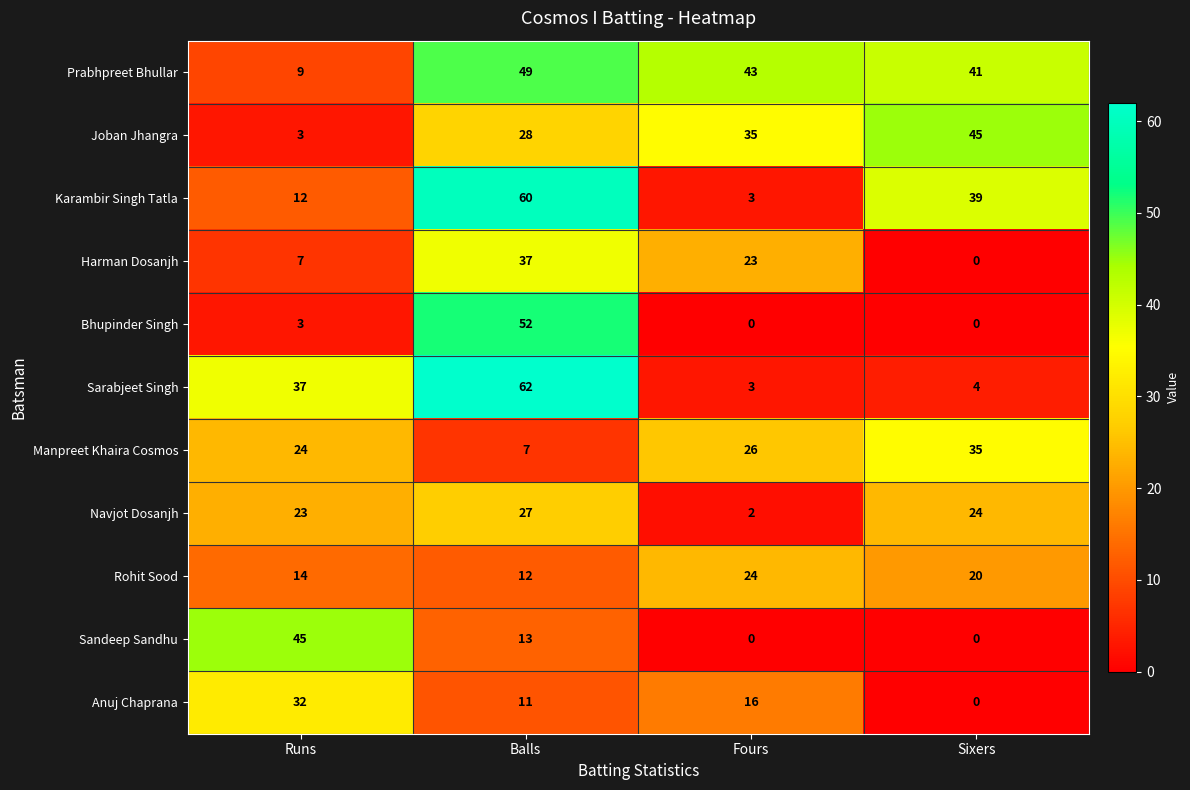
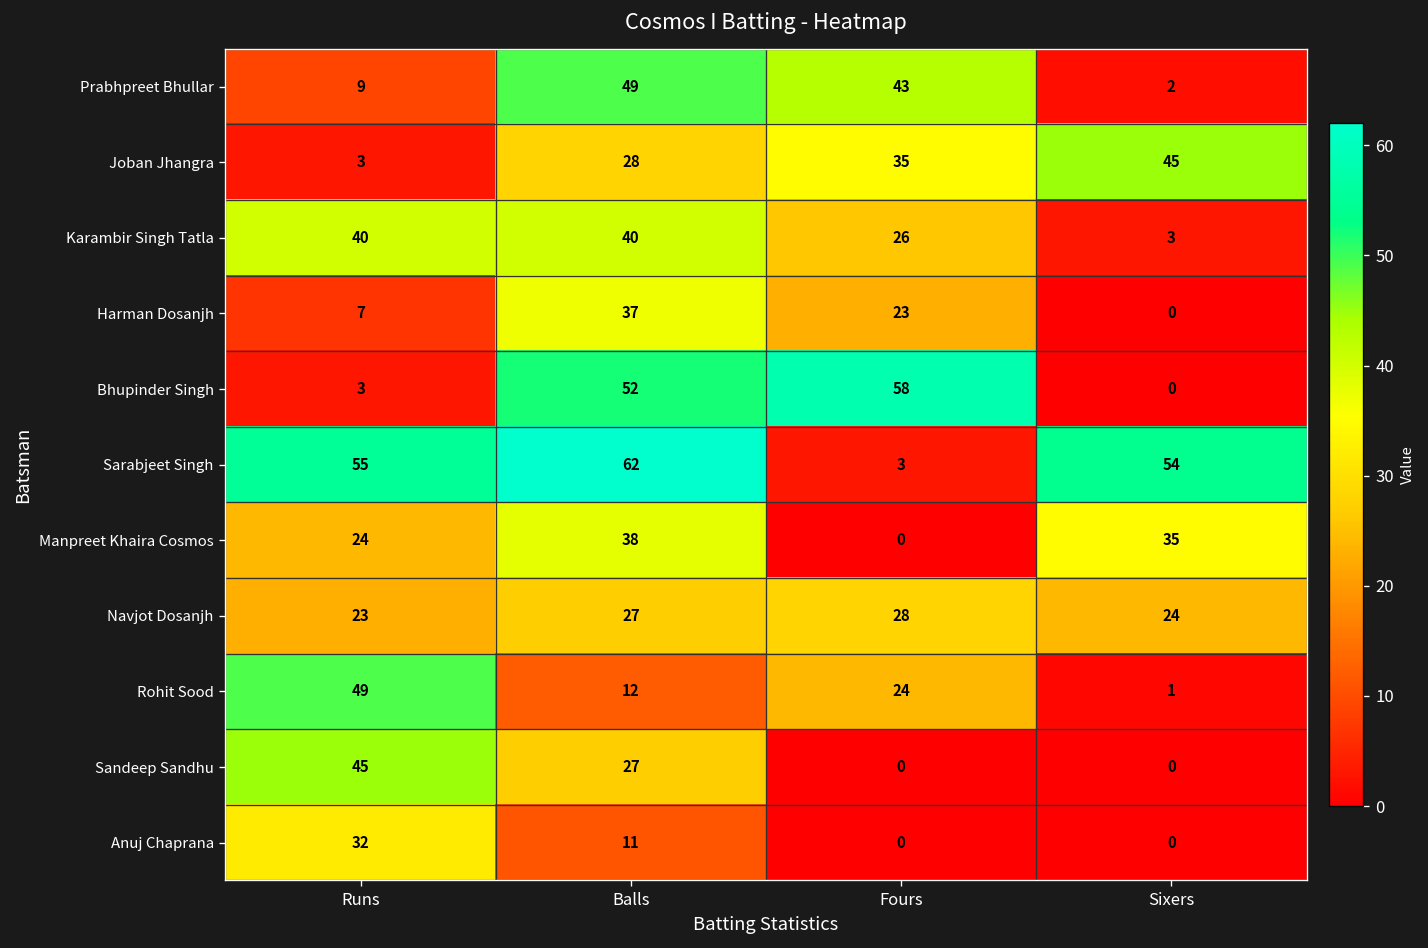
Prabhpreet Bhullar, Sixers: 41 -> 2
Karambir Singh Tatla, Runs: 12 -> 40
Karambir Singh Tatla, Balls: 60 -> 40
Karambir Singh Tatla, Fours: 3 -> 26
Karambir Singh Tatla, Sixers: 39 -> 3
Bhupinder Singh, Fours: 0 -> 58
Sarabjeet Singh, Runs: 37 -> 55
Sarabjeet Singh, Sixers: 4 -> 54
Manpreet Khaira Cosmos, Balls: 7 -> 38
Manpreet Khaira Cosmos, Fours: 26 -> 0
Navjot Dosanjh, Fours: 2 -> 28
Rohit Sood, Runs: 14 -> 49
Rohit Sood, Sixers: 20 -> 1
Sandeep Sandhu, Balls: 13 -> 27
Anuj Chaprana, Fours: 16 -> 0
